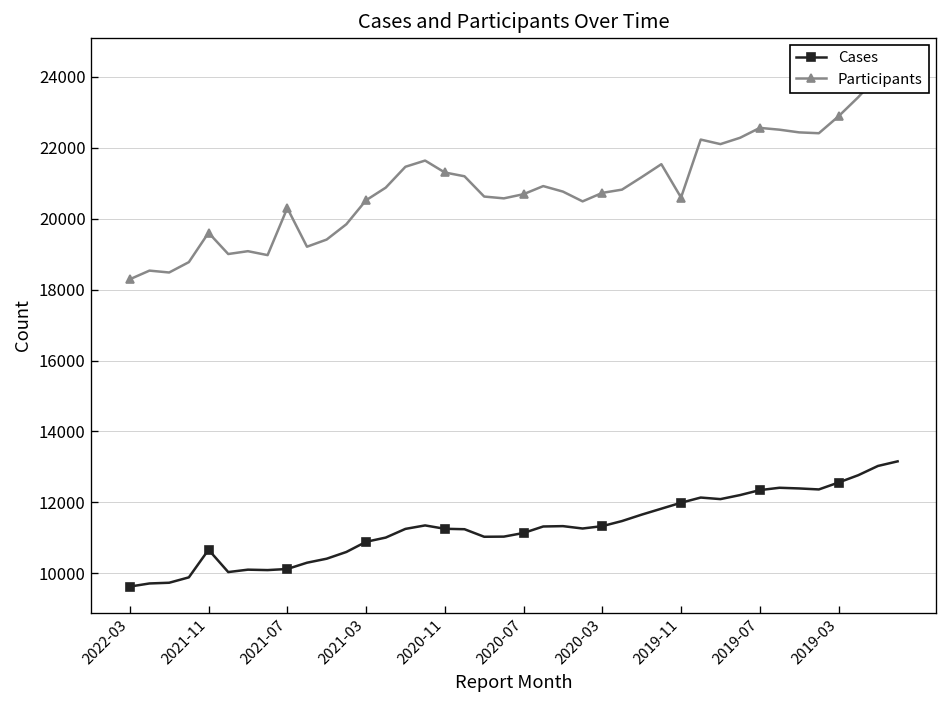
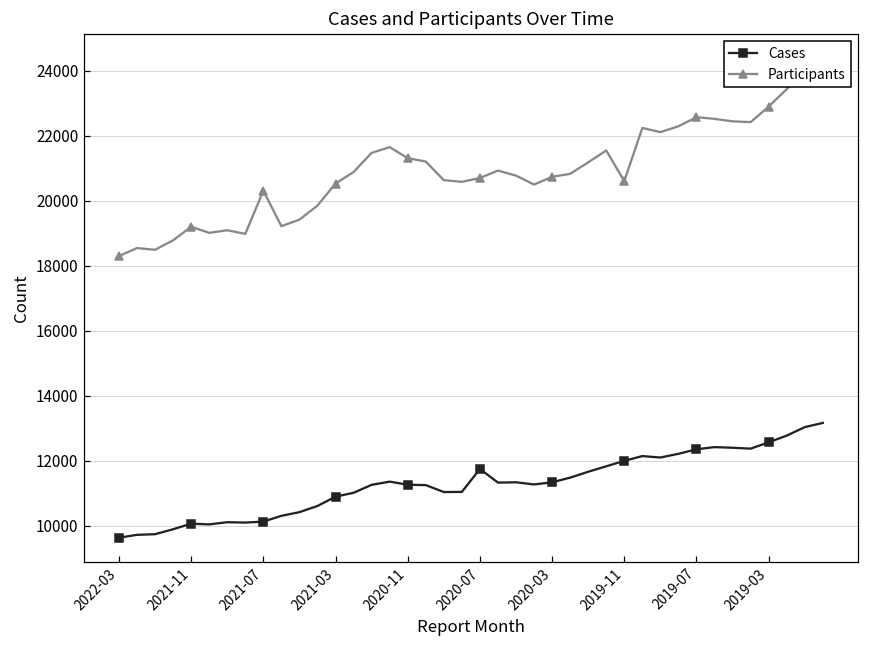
Cases, 2021-11: 10700 -> 10100
Participants, 2021-11: 19600 -> 19200
Cases, 2020-07: 11100 -> 11700
